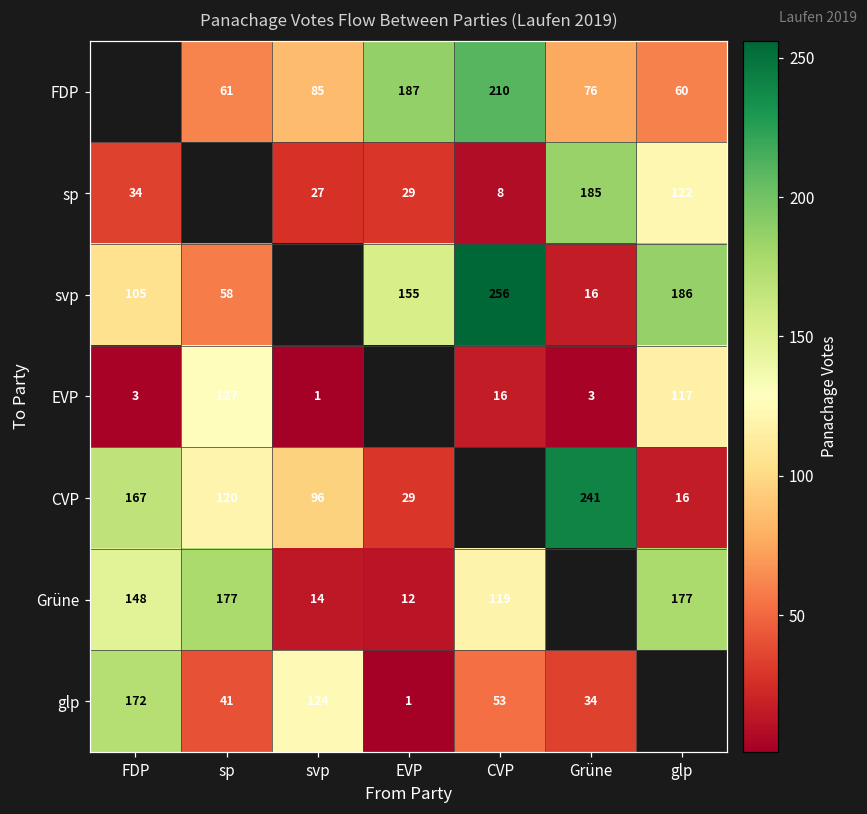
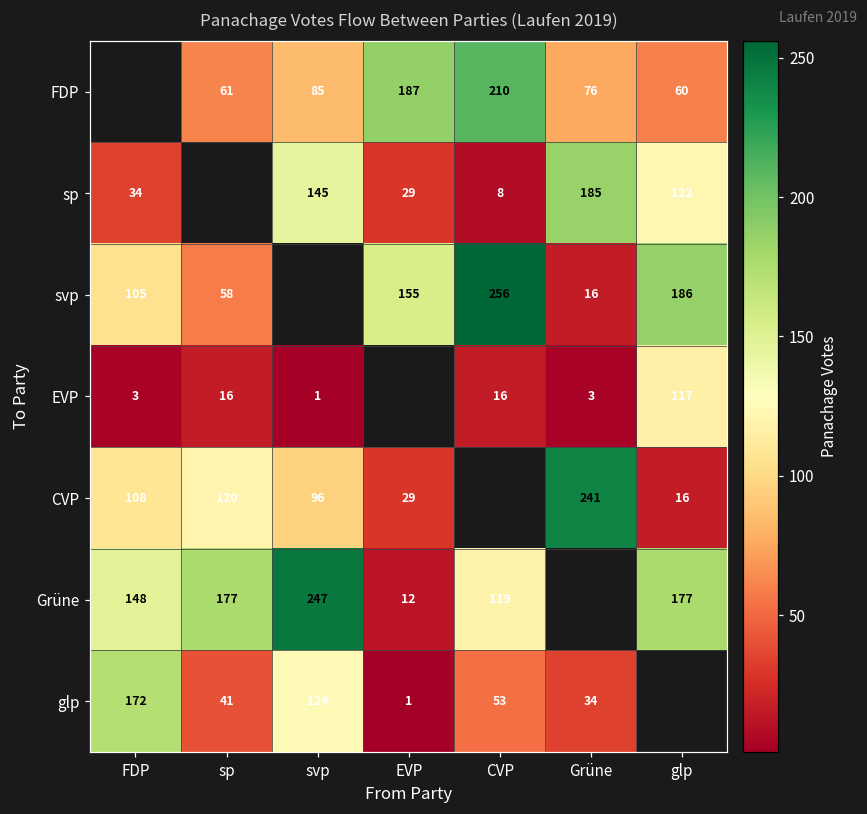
sp, svp: 27 -> 145
EVP, sp: 127 -> 16
CVP, FDP: 167 -> 108
Grüne, svp: 14 -> 247
